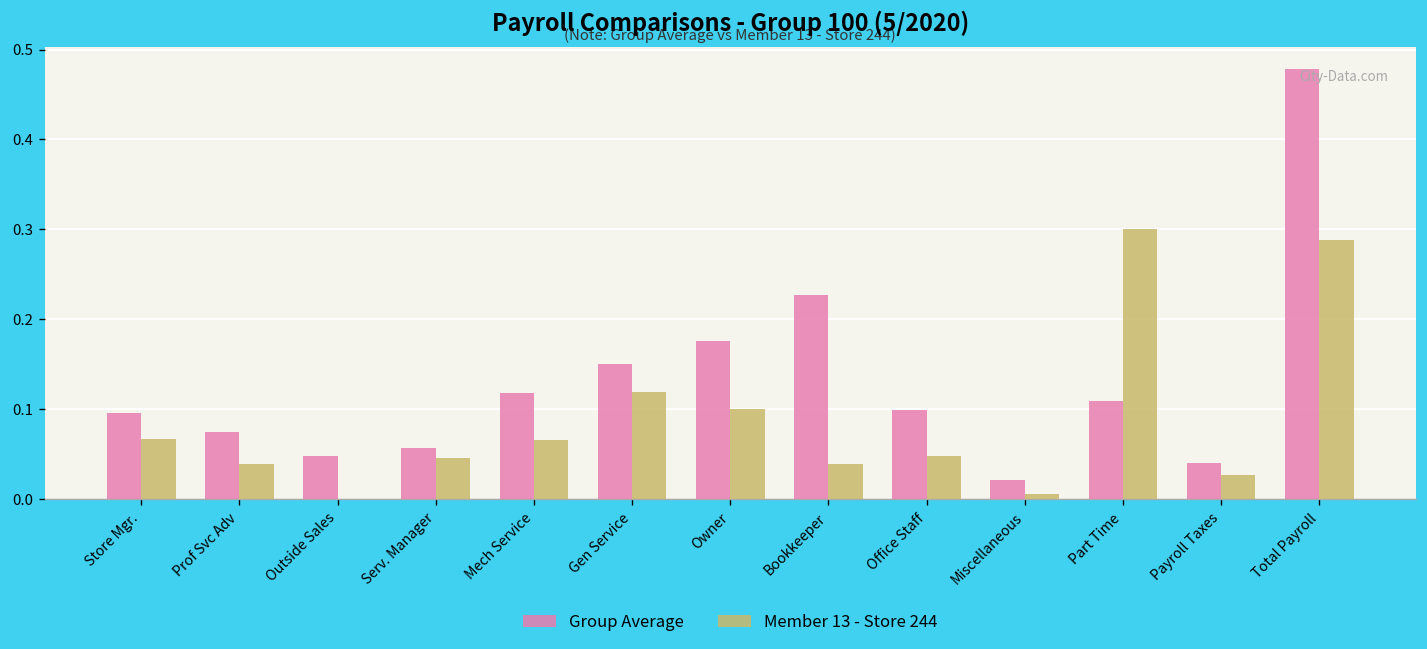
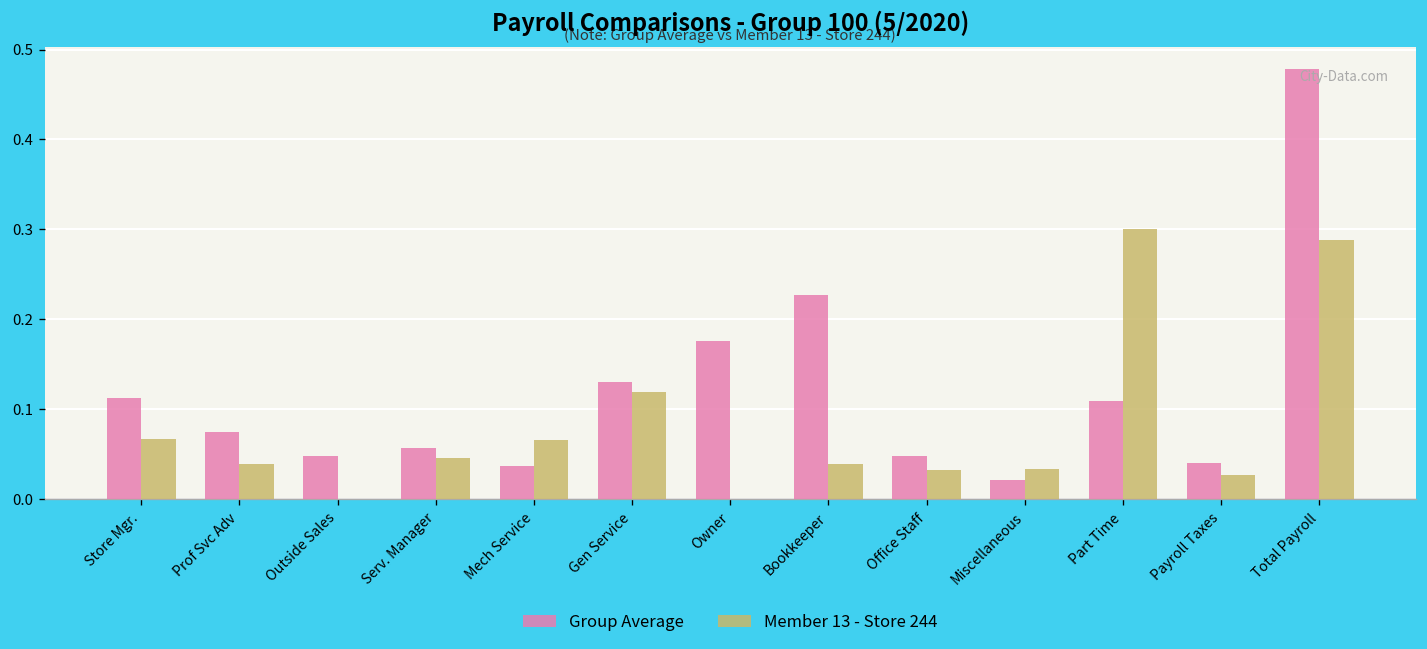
Group Average, Store Mgr.: 0.10 -> 0.11
Group Average, Mech Service: 0.12 -> 0.04
Group Average, Gen Service: 0.15 -> 0.13
Member 13 - Store 244, Owner: 0.1 -> 0.0
Group Average, Office Staff: 0.10 -> 0.05
Member 13 - Store 244, Office Staff: 0.05 -> 0.03
Member 13 - Store 244, Miscellaneous: 0.01 -> 0.03
